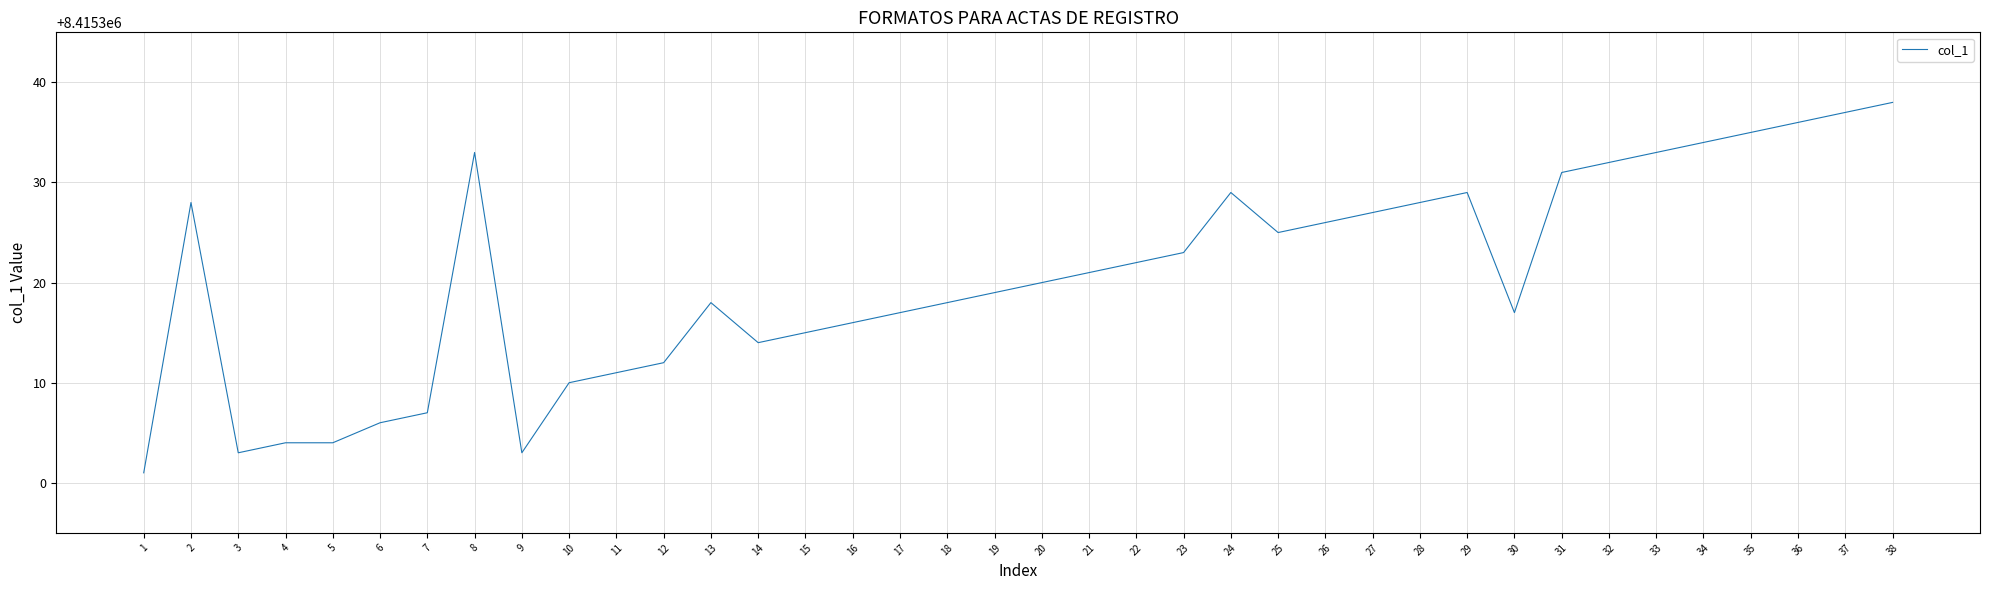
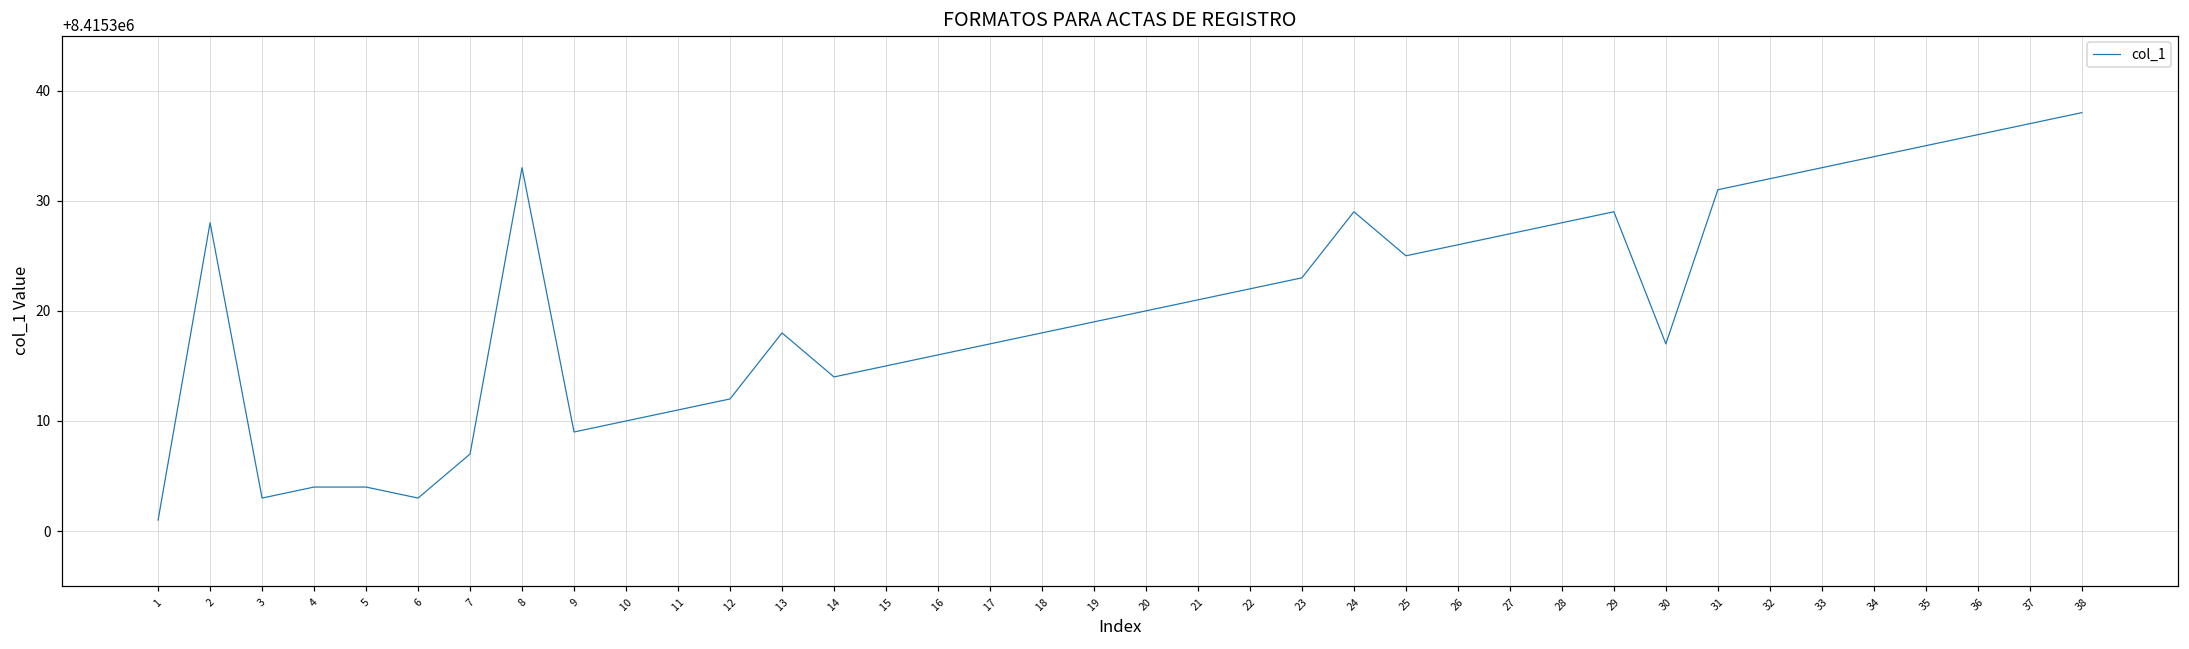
6: 8415306 -> 8415303
9: 8415303 -> 8415309
